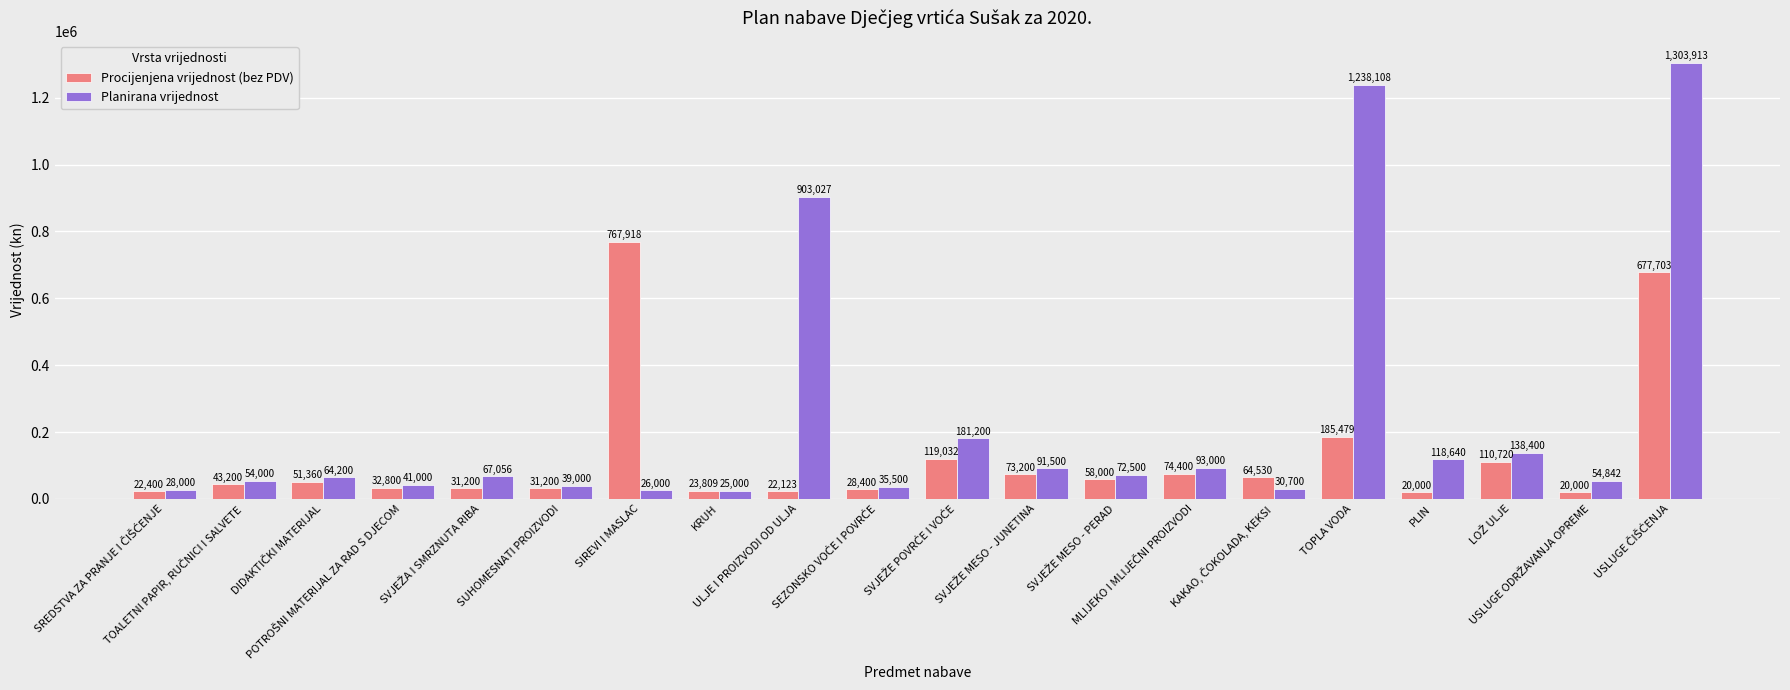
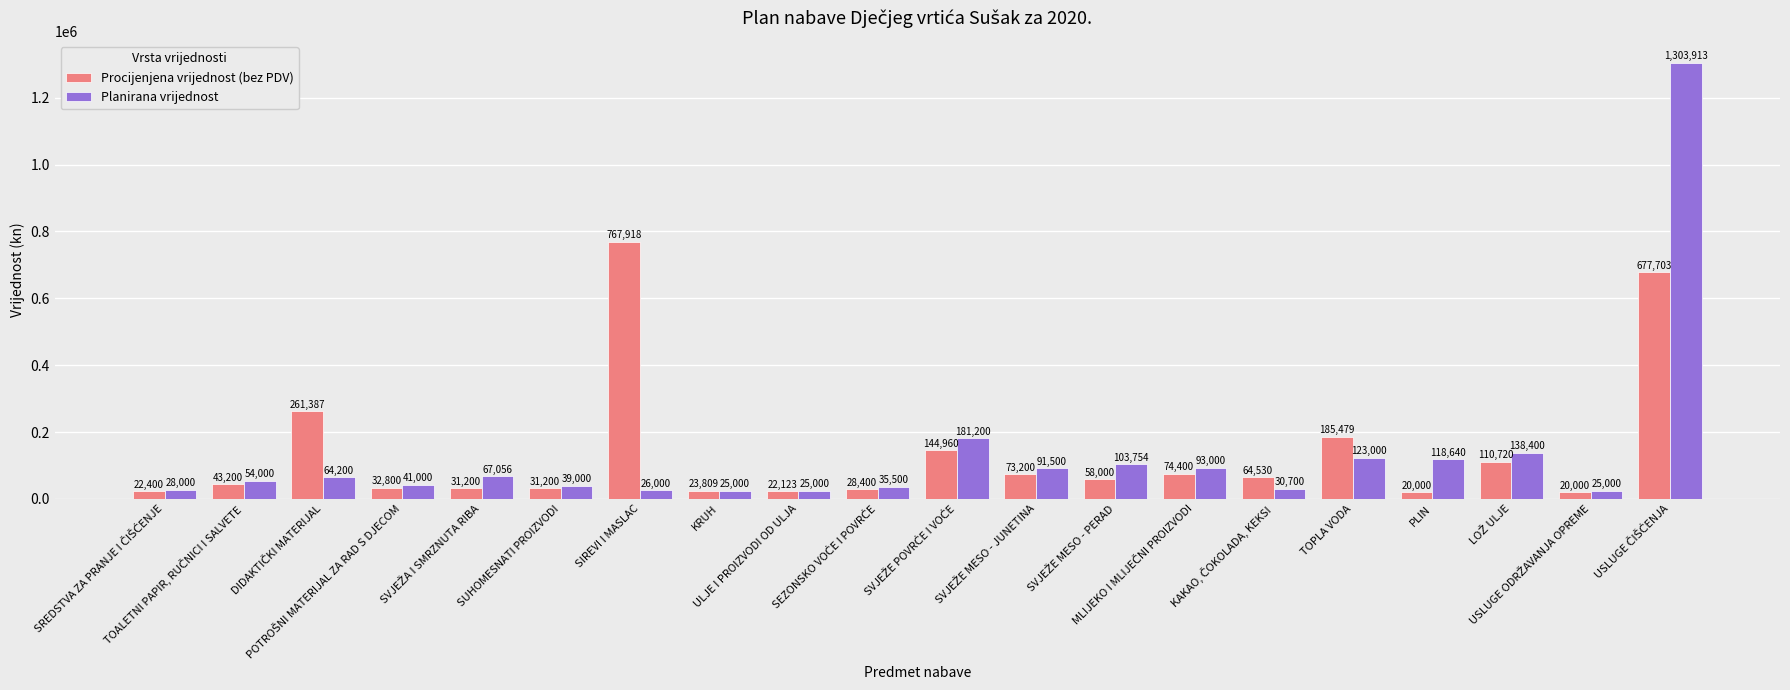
Procijenjena vrijednost (bez PDV), DIDAKTIČKI MATERIJAL: 51,360 -> 261,387
Planirana vrijednost, ULJE I PROIZVODI OD ULJA: 903,027 -> 25,000
Procijenjena vrijednost (bez PDV), SVJEŽE POVRĆE I VOĆE: 119,032 -> 144,960
Planirana vrijednost, SVJEŽE MESO - PERAD: 72,500 -> 103,754
Planirana vrijednost, TOPLA VODA: 1,238,108 -> 123,000
Planirana vrijednost, USLUGE ODRŽAVANJA OPREME: 54,842 -> 25,000
